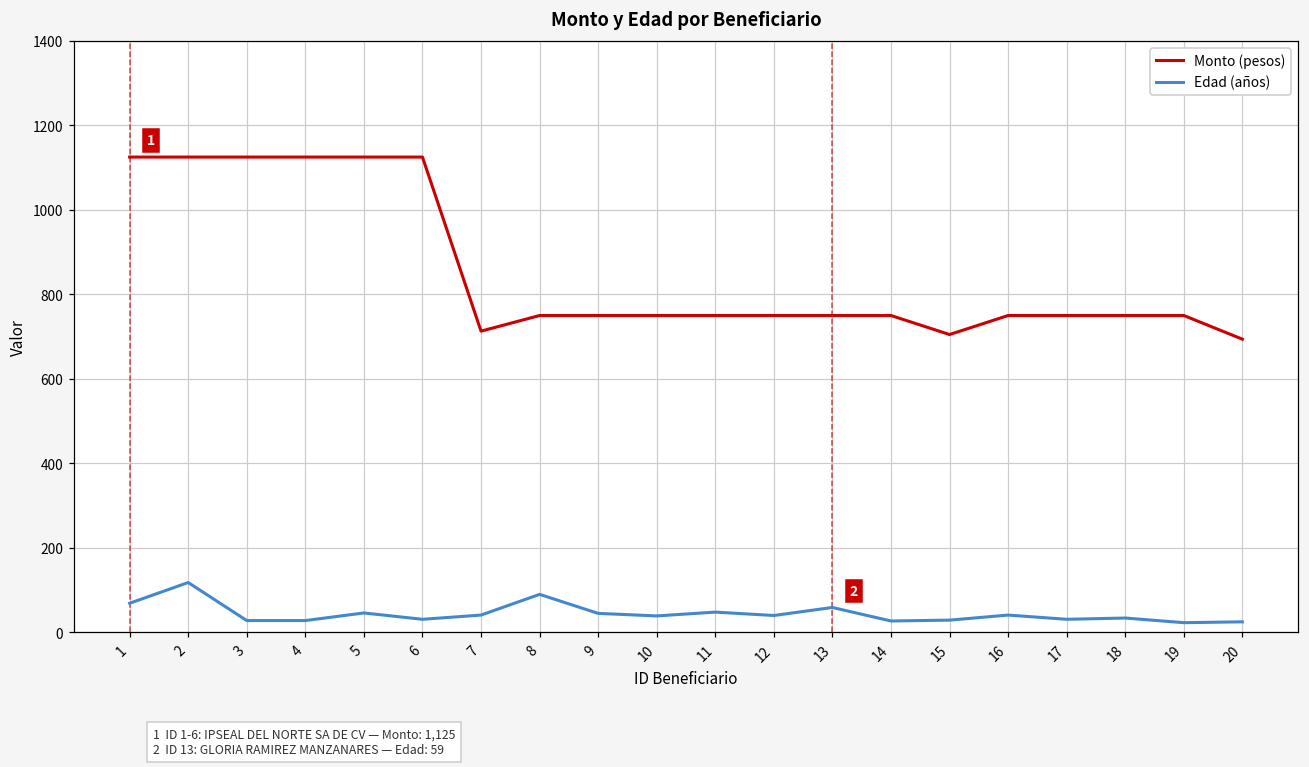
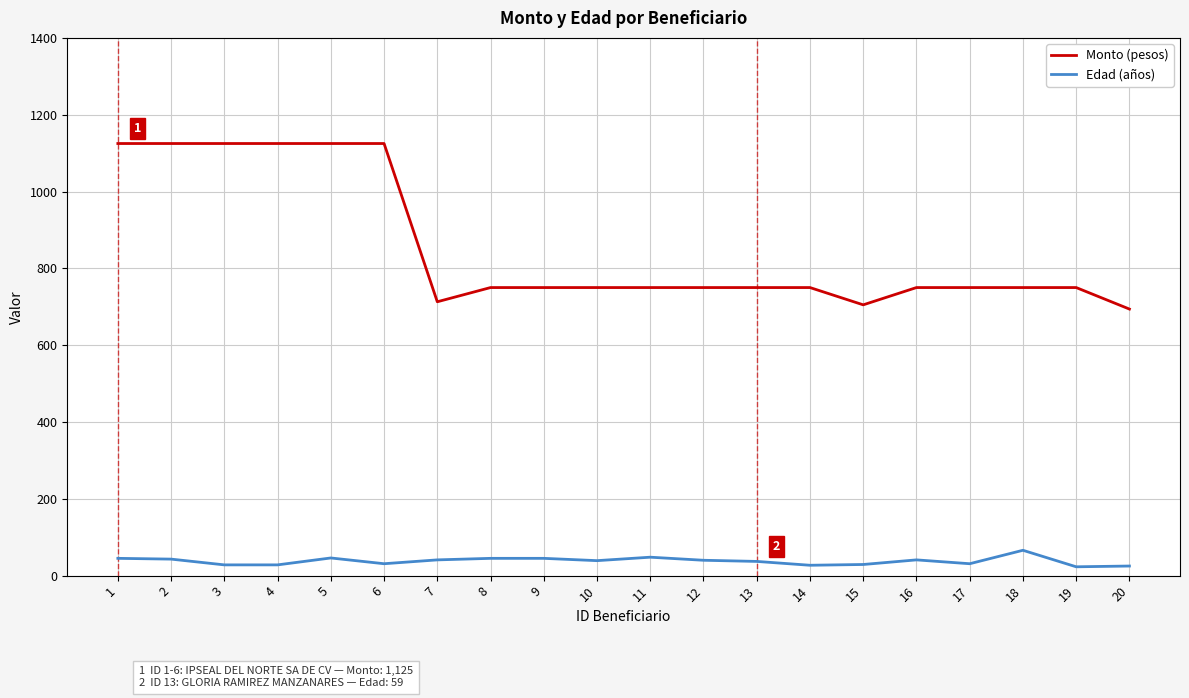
Edad (años), 1: 70 -> 50
Edad (años), 2: 120 -> 40
Edad (años), 8: 90 -> 50
Edad (años), 13: 60 -> 40
Edad (años), 18: 30 -> 70
